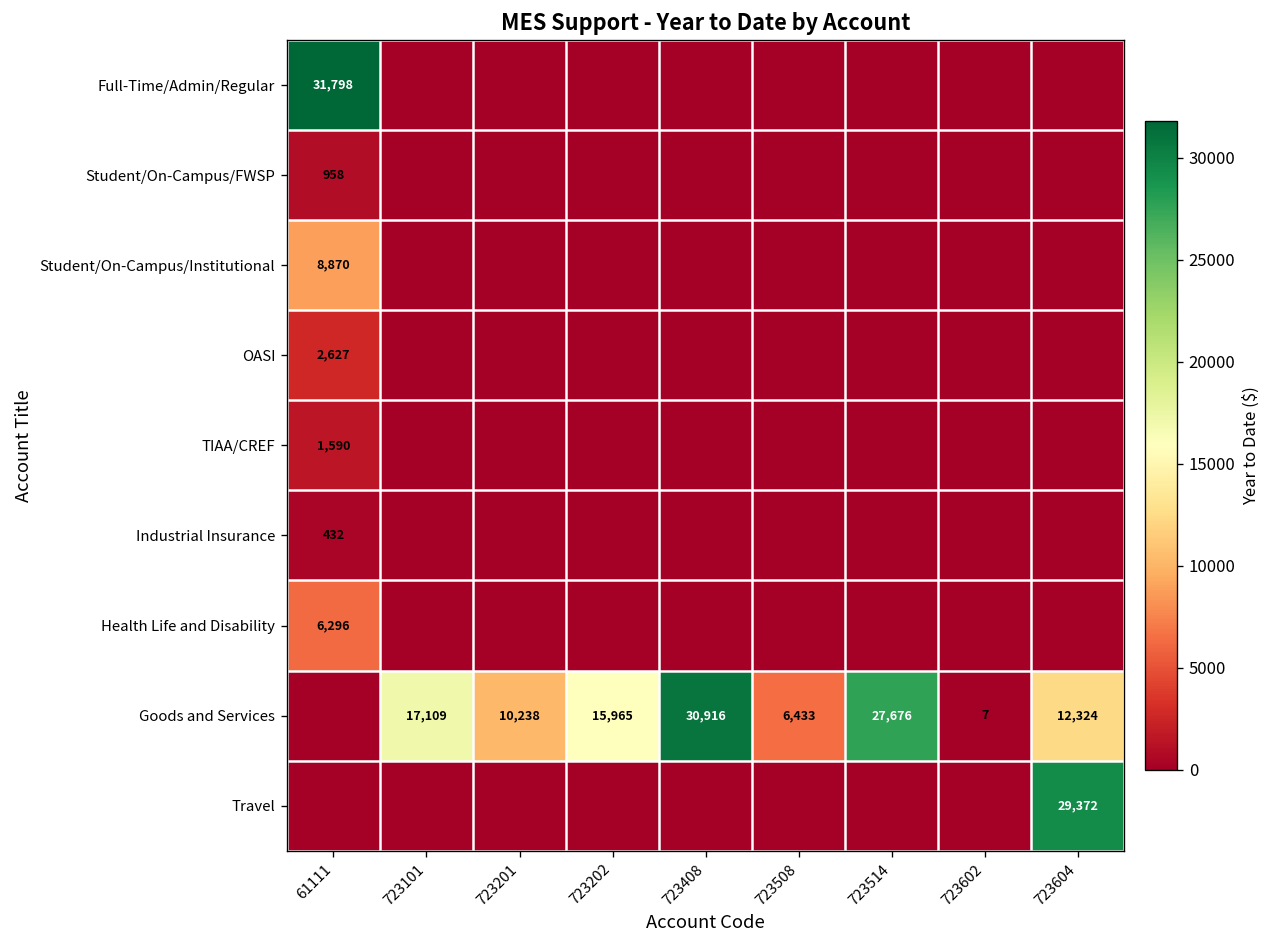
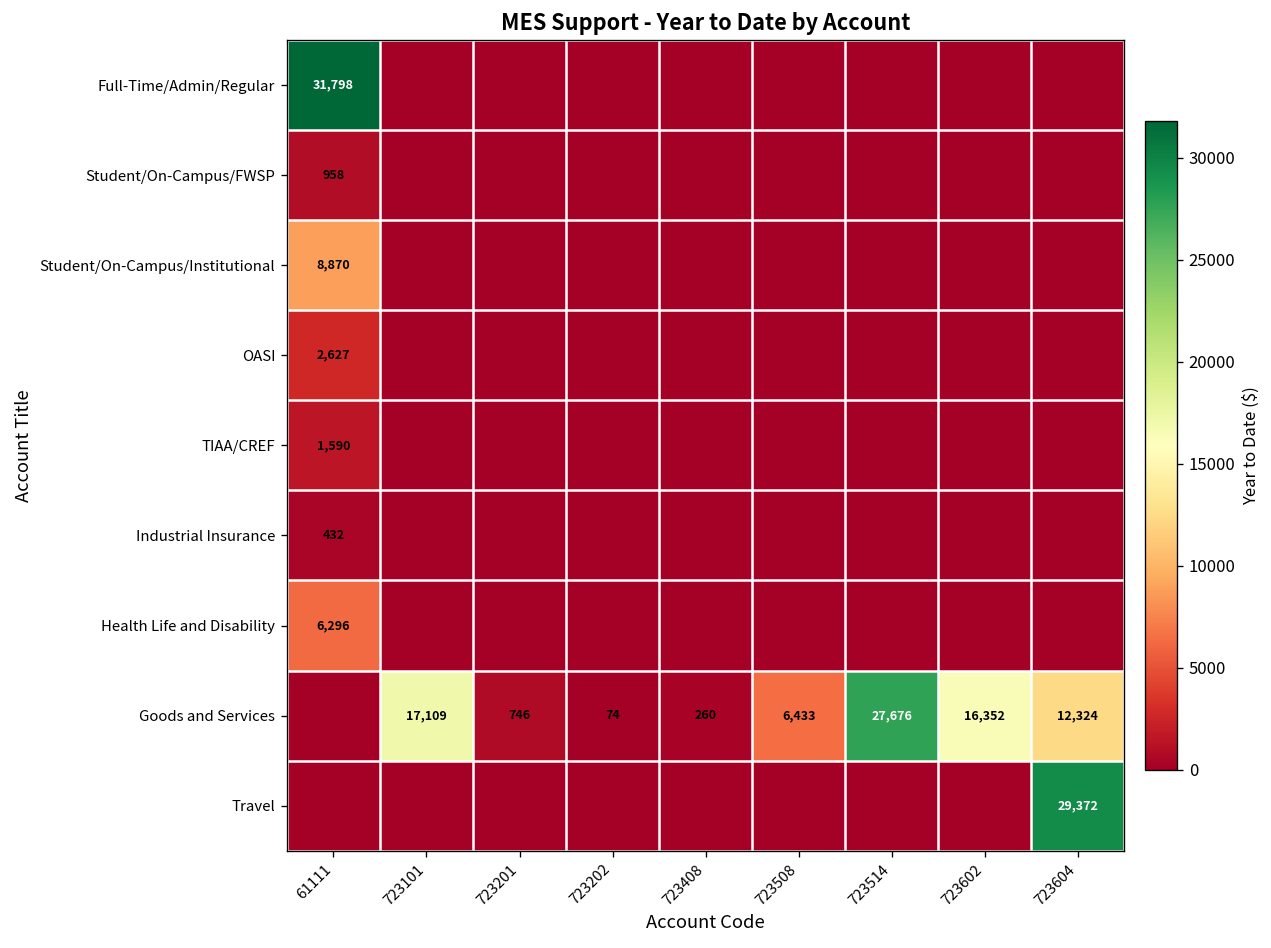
Goods and Services, 723201: 10,238 -> 746
Goods and Services, 723202: 15,965 -> 74
Goods and Services, 723408: 30,916 -> 260
Goods and Services, 723602: 7 -> 16,352
